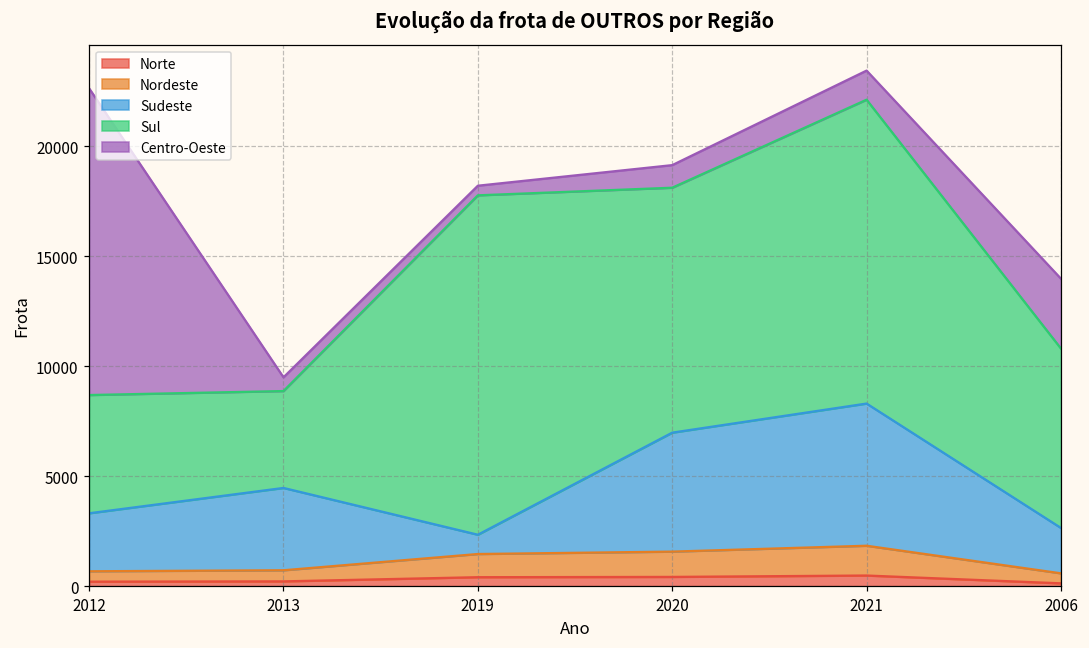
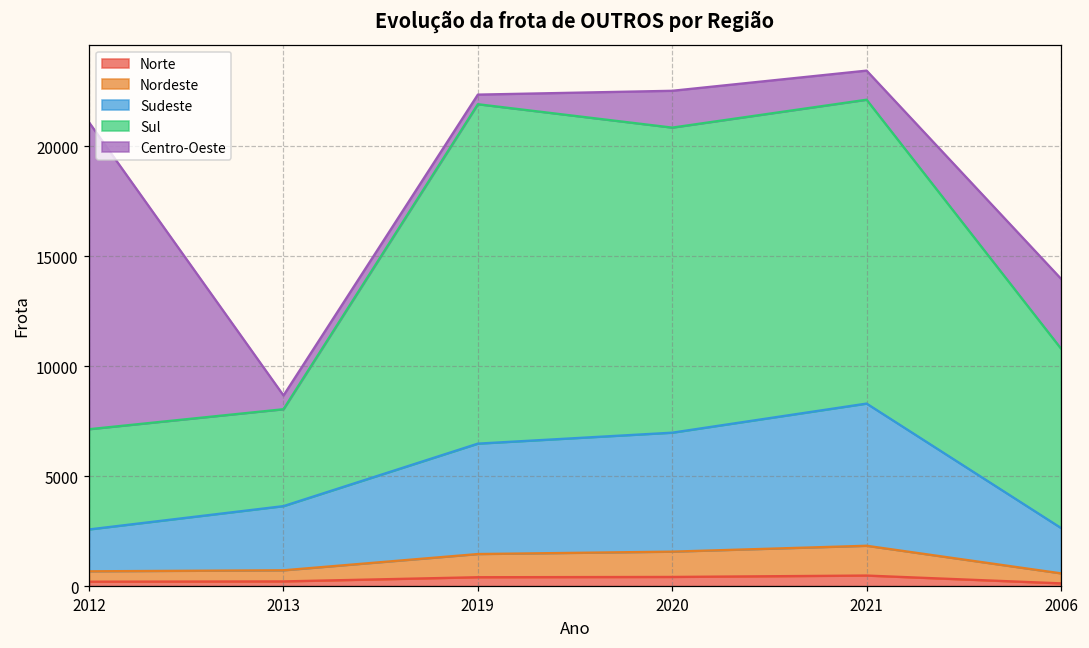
Sudeste, 2012: 2600 -> 1900
Sul, 2012: 5400 -> 4600
Sudeste, 2013: 3700 -> 2900
Sudeste, 2019: 900 -> 5000
Sul, 2020: 11100 -> 13900
Centro-Oeste, 2020: 1000 -> 1700
